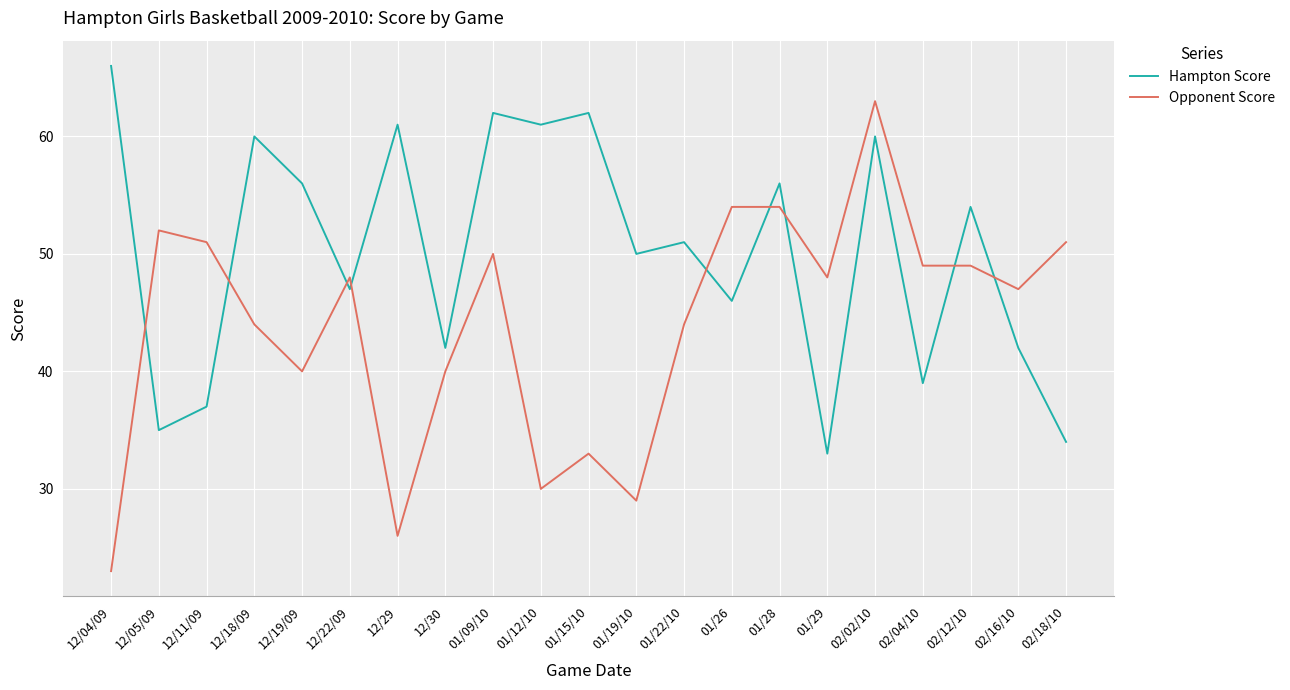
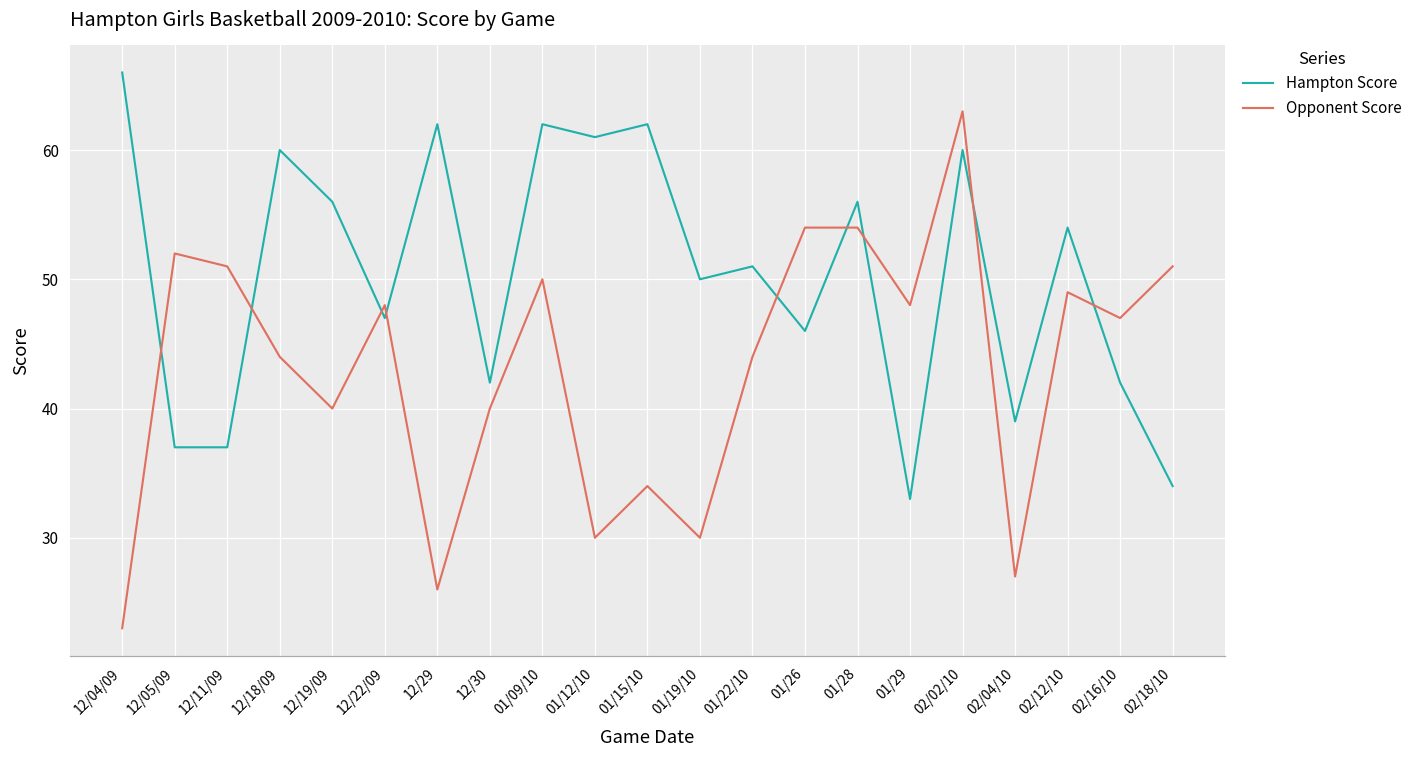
Hampton Score, 12/05/09: 35 -> 37
Hampton Score, 12/29: 61 -> 62
Opponent Score, 01/15/10: 33 -> 34
Opponent Score, 01/19/10: 29 -> 30
Opponent Score, 02/04/10: 49 -> 27
